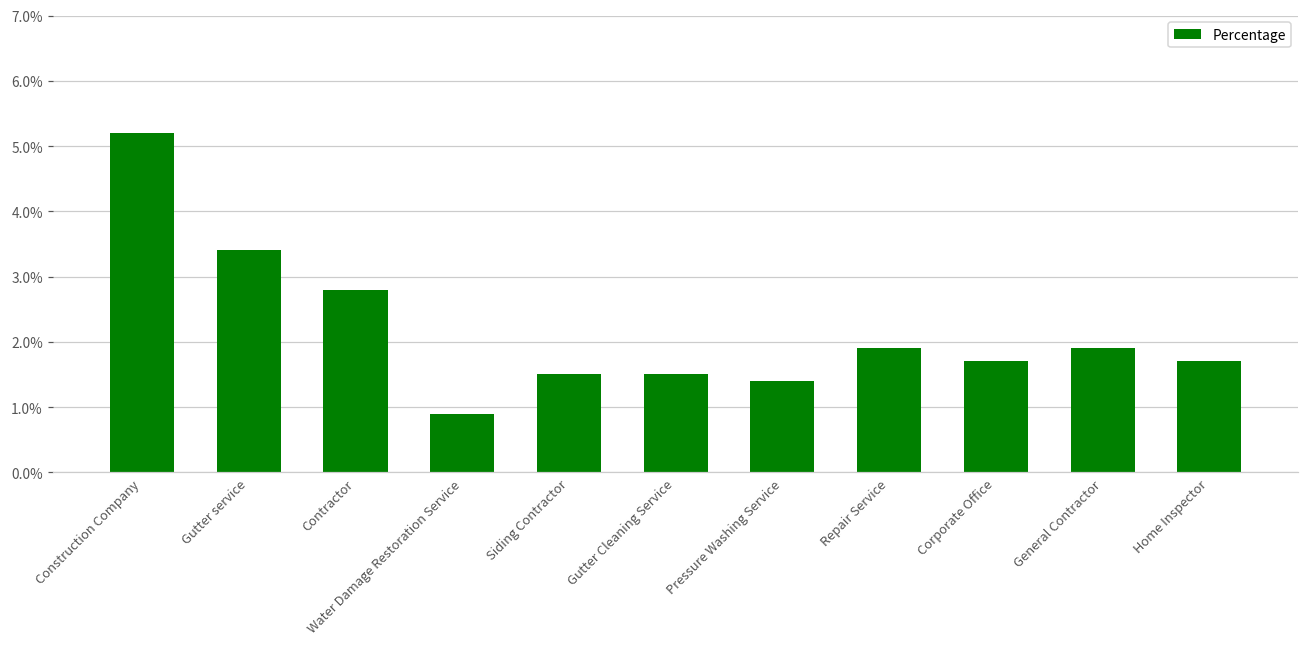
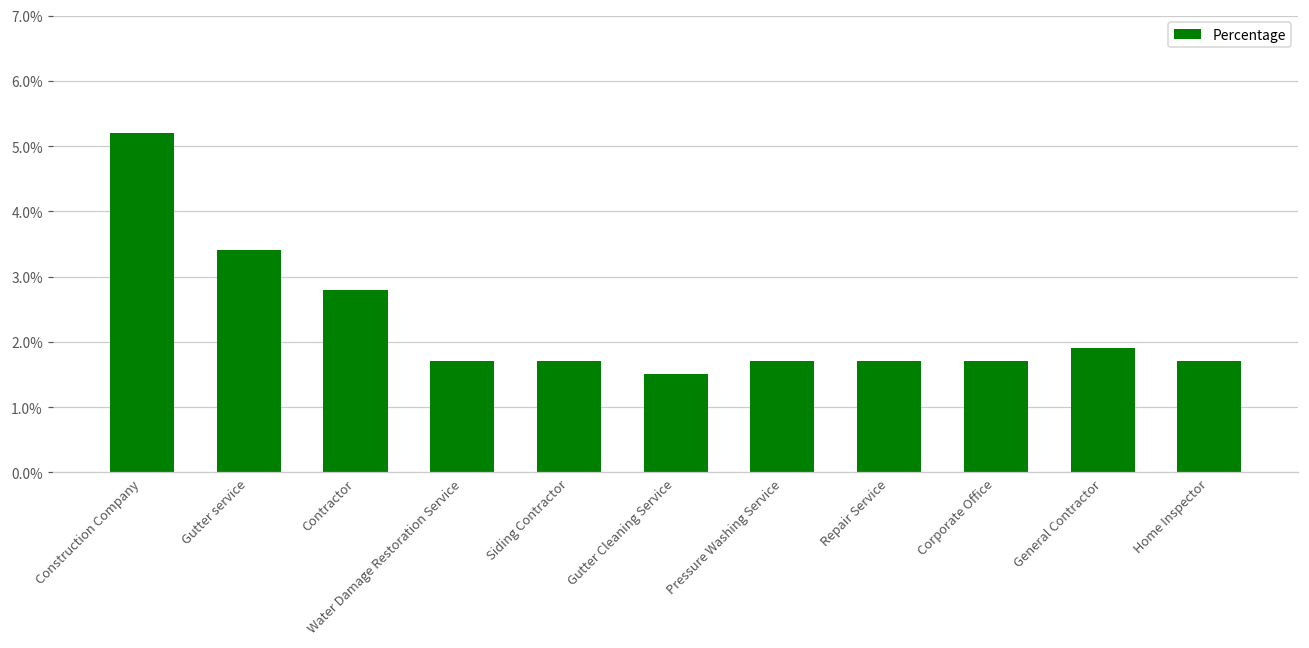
Water Damage Restoration Service: 0.9% -> 1.7%
Siding Contractor: 1.5% -> 1.7%
Pressure Washing Service: 1.4% -> 1.7%
Repair Service: 1.9% -> 1.7%
